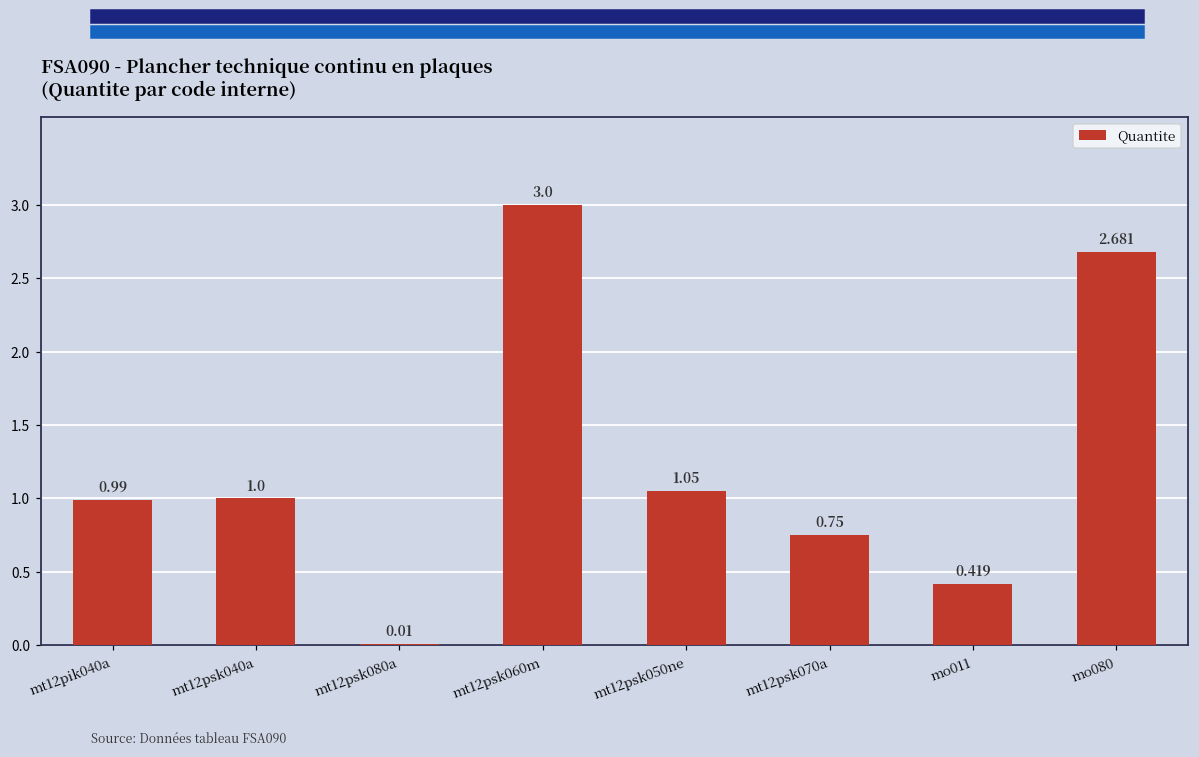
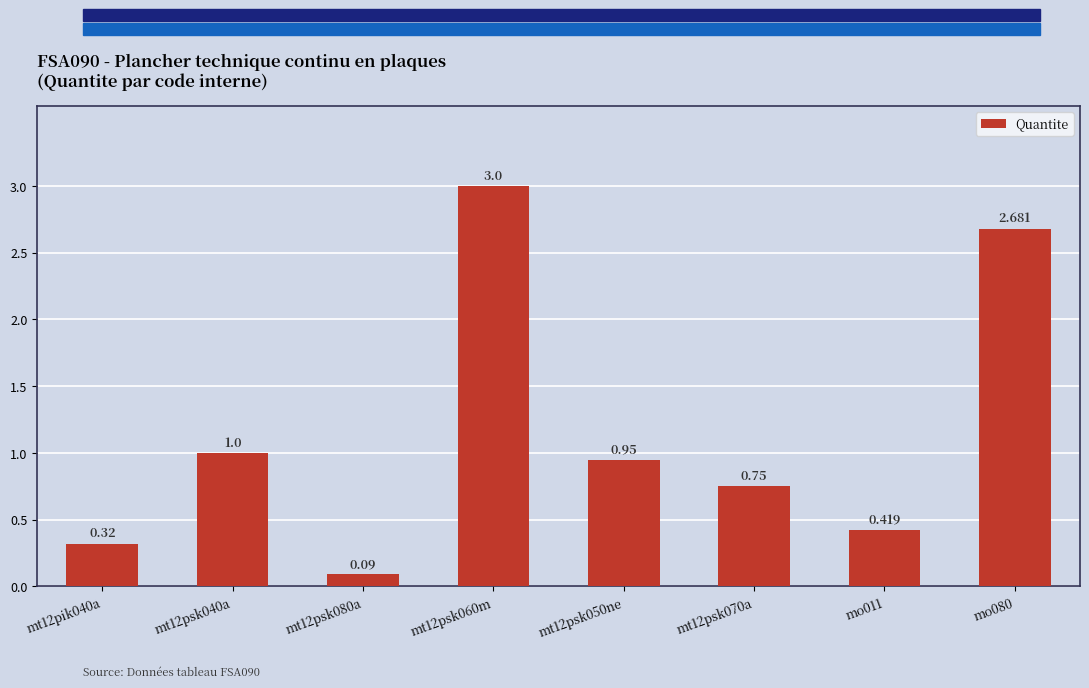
mt12pik040a: 0.99 -> 0.32
mt12psk080a: 0.01 -> 0.09
mt12psk050ne: 1.05 -> 0.95
